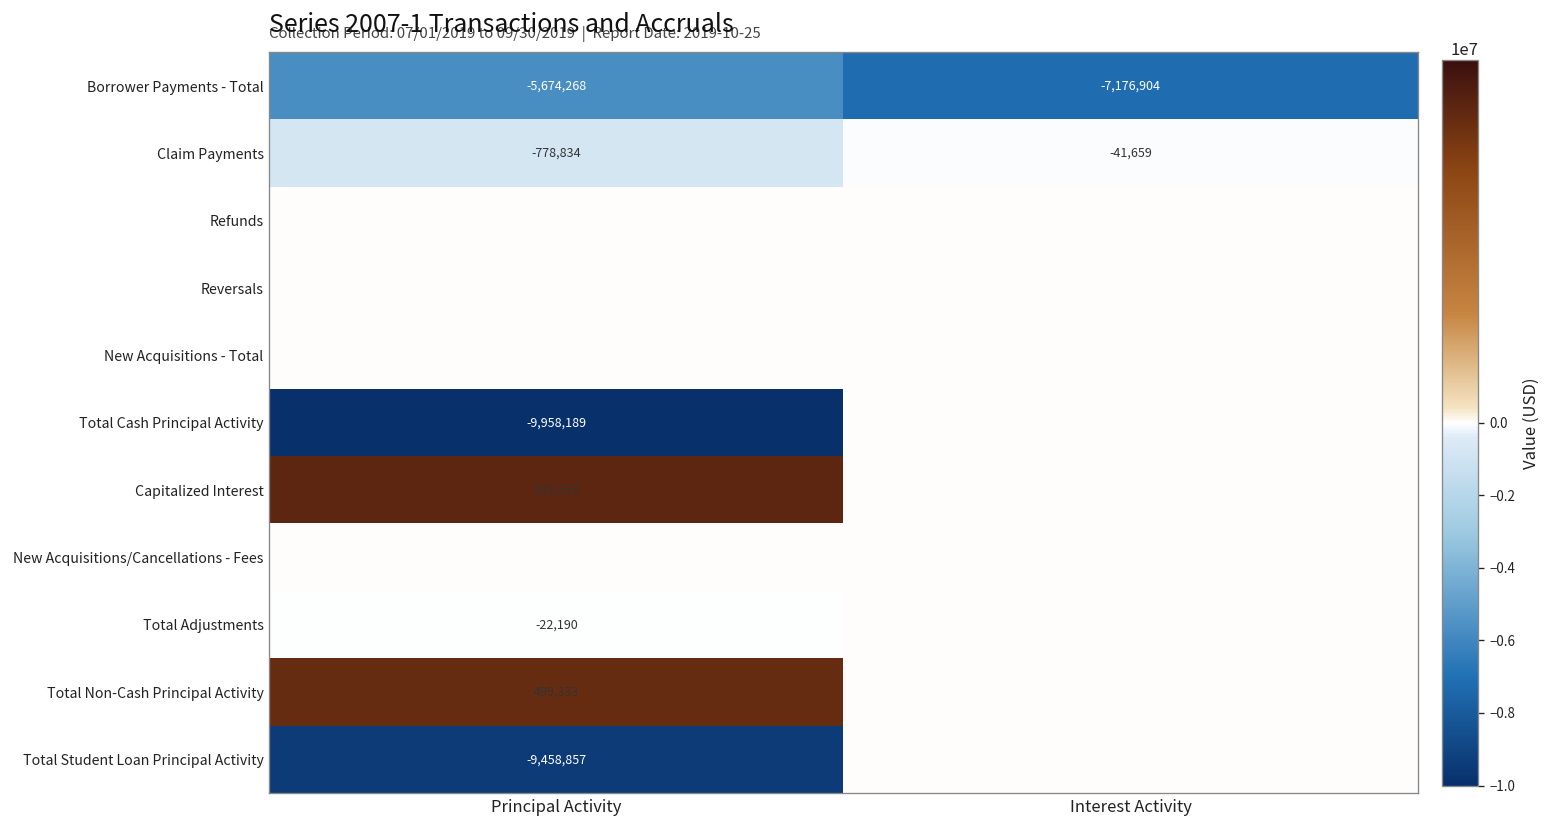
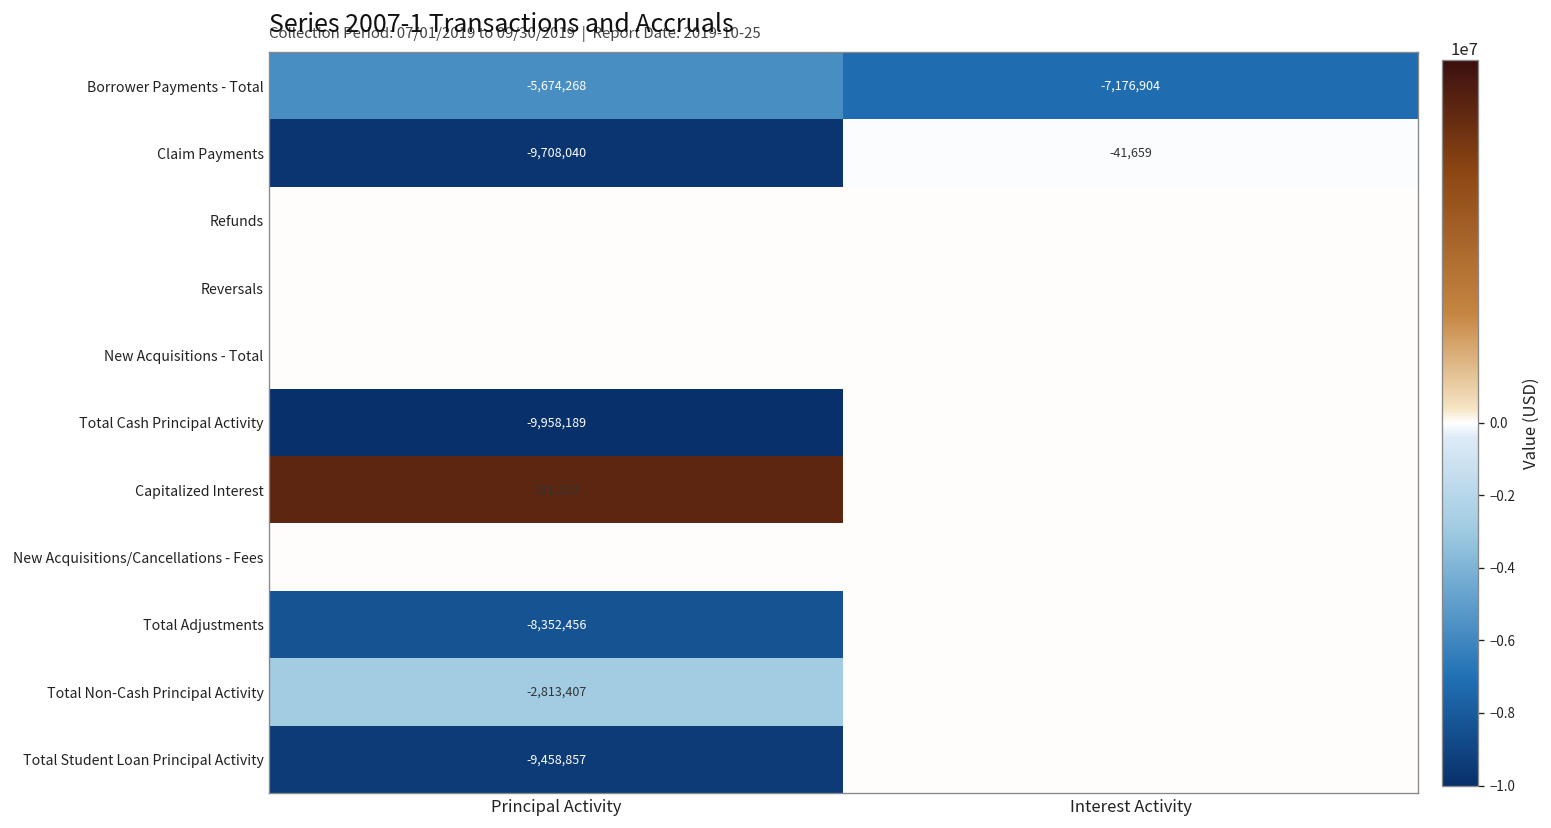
Claim Payments, Principal Activity: -778,834 -> -9,708,040
Total Adjustments, Principal Activity: -22,190 -> -8,352,456
Total Non-Cash Principal Activity, Principal Activity: 499,333 -> -2,813,407
